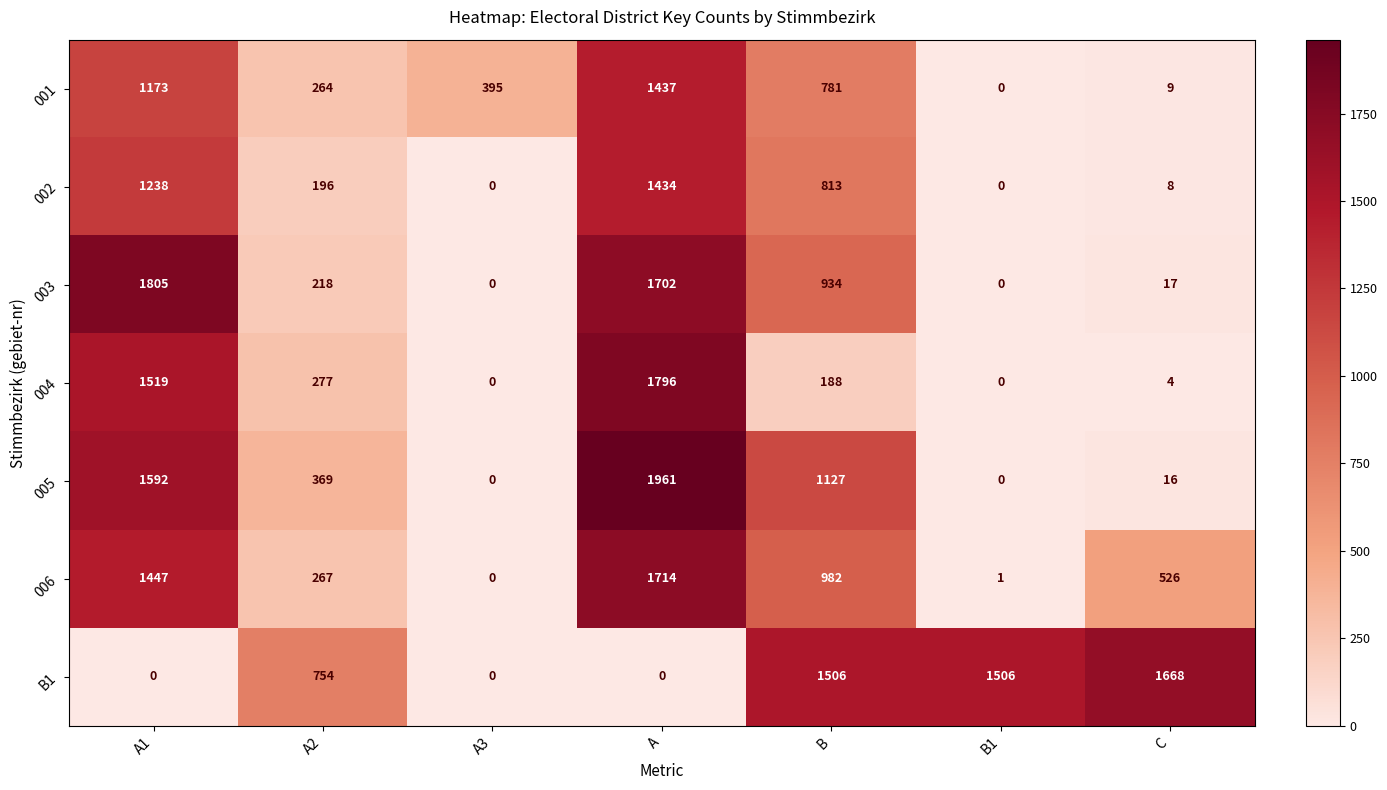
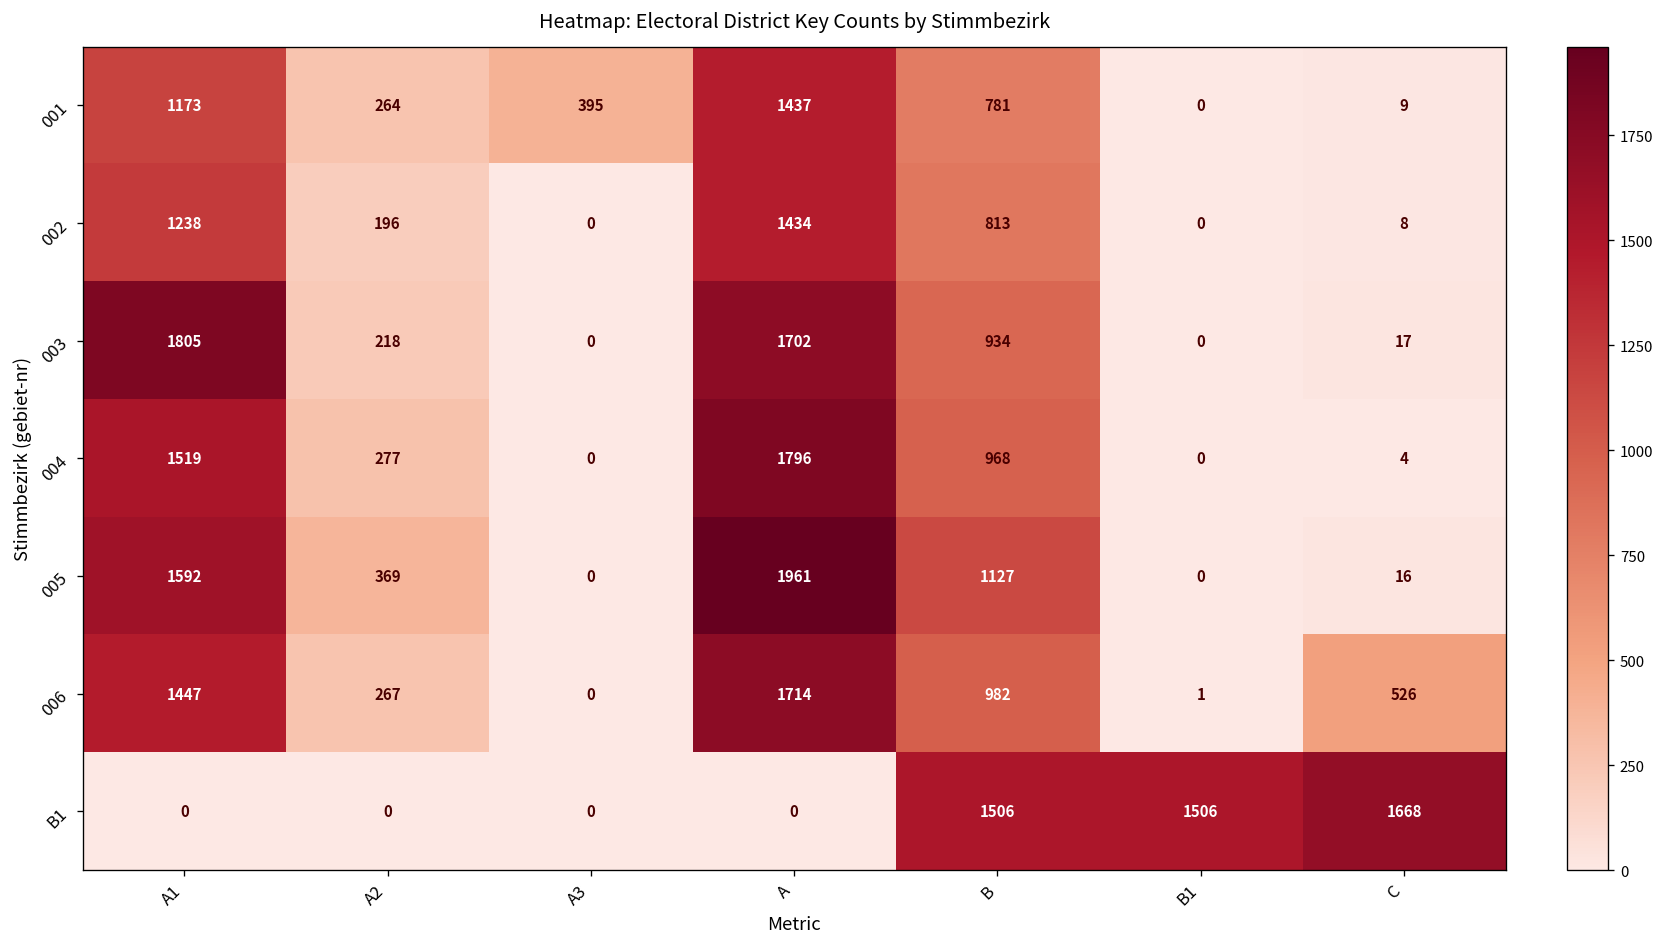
004, B: 188 -> 968
B1, A2: 754 -> 0
